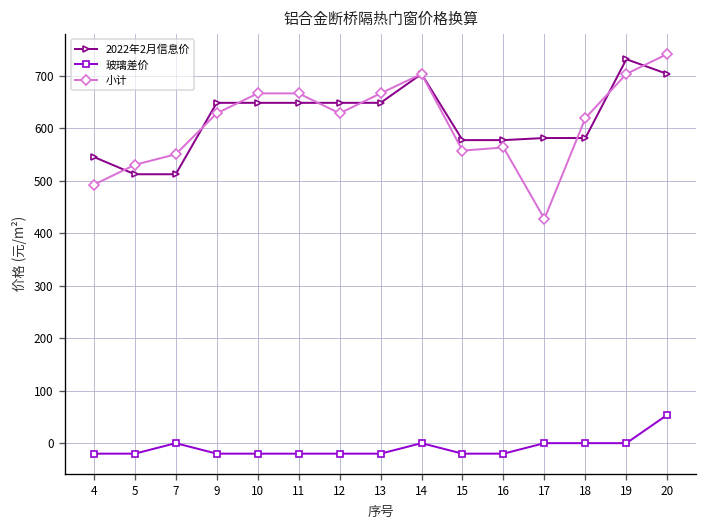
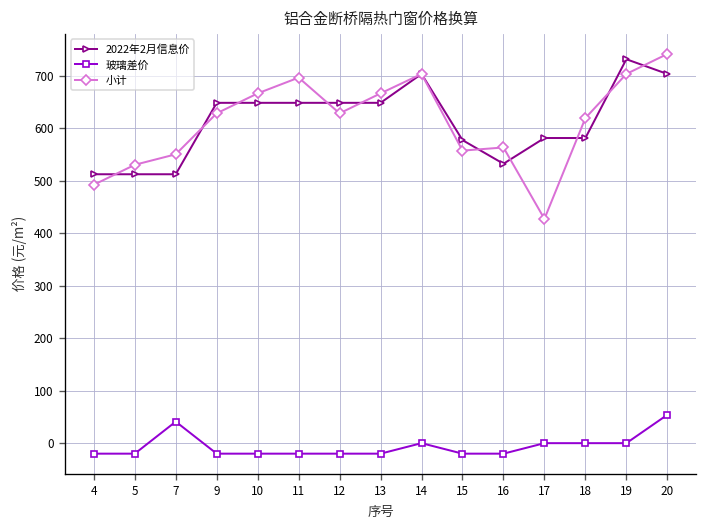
2022年2月信息价, 4: 550 -> 510
玻璃差价, 7: 0 -> 40
小计, 11: 670 -> 700
2022年2月信息价, 16: 580 -> 530
